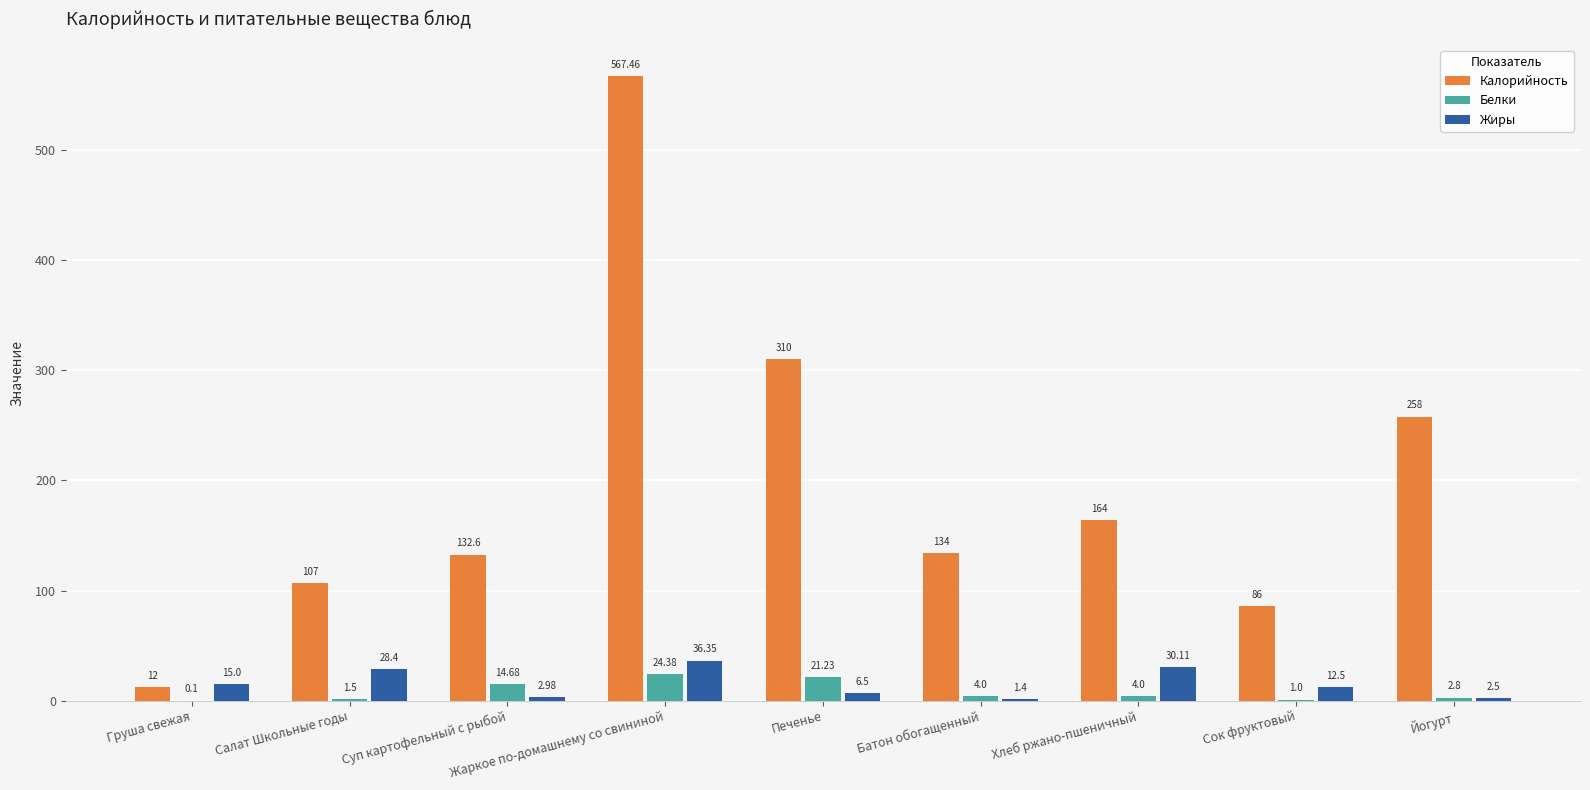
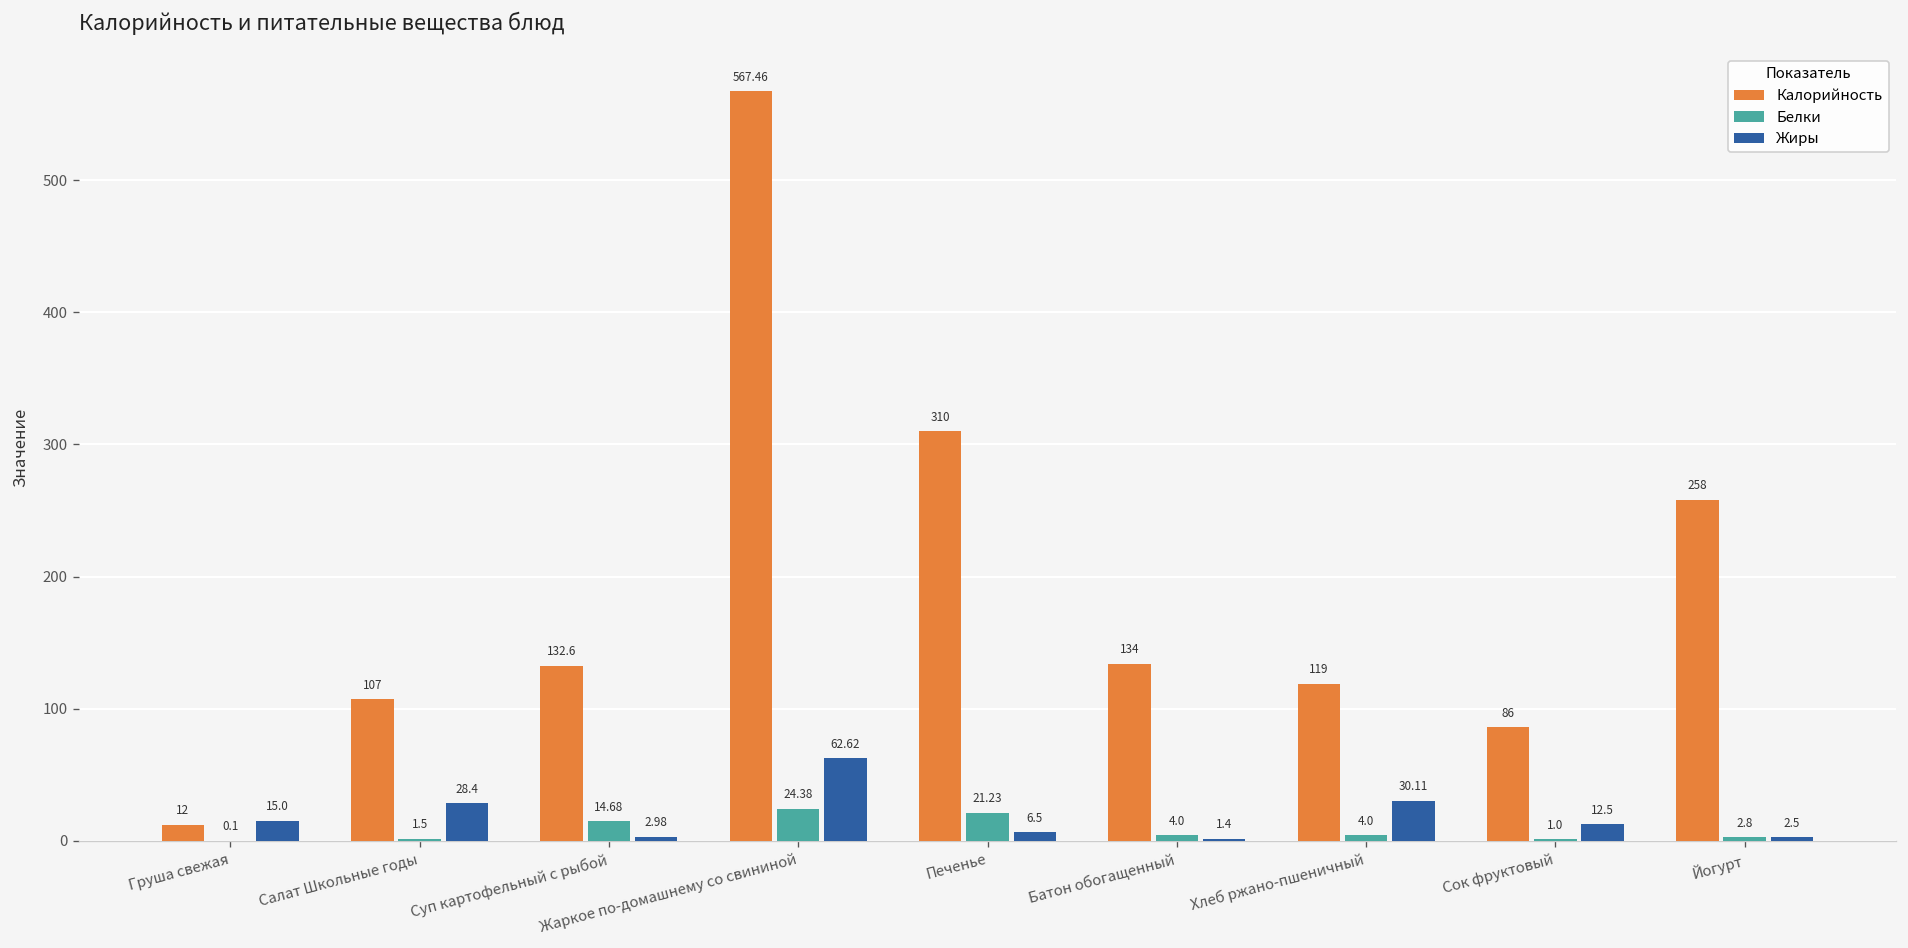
Жиры, Жаркое по-домашнему со свининой: 36.35 -> 62.62
Калорийность, Хлеб ржано-пшеничный: 164 -> 119
